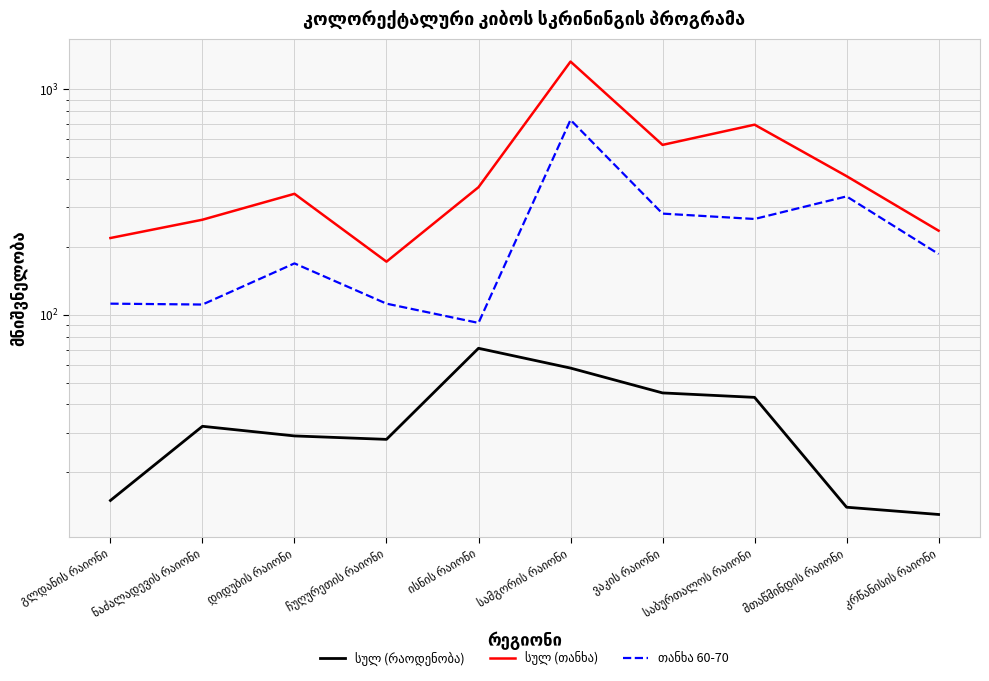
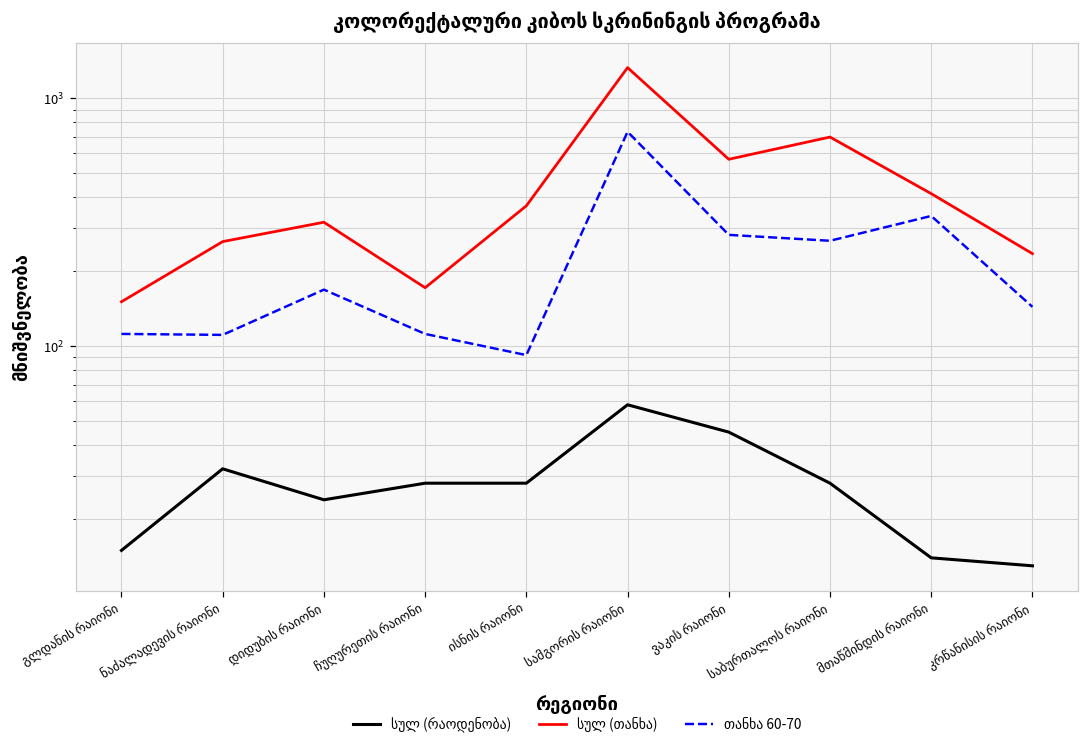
სულ (თანხა), გლდანის რაიონი: 220 -> 150
სულ (რაოდენობა), დიდუბის რაიონი: 29 -> 24
სულ (თანხა), დიდუბის რაიონი: 340 -> 320
სულ (რაოდენობა), ისნის რაიონი: 71 -> 28
სულ (რაოდენობა), საბურთალოს რაიონი: 43 -> 28
თანხა 60-70, კრწანისის რაიონი: 190 -> 140
